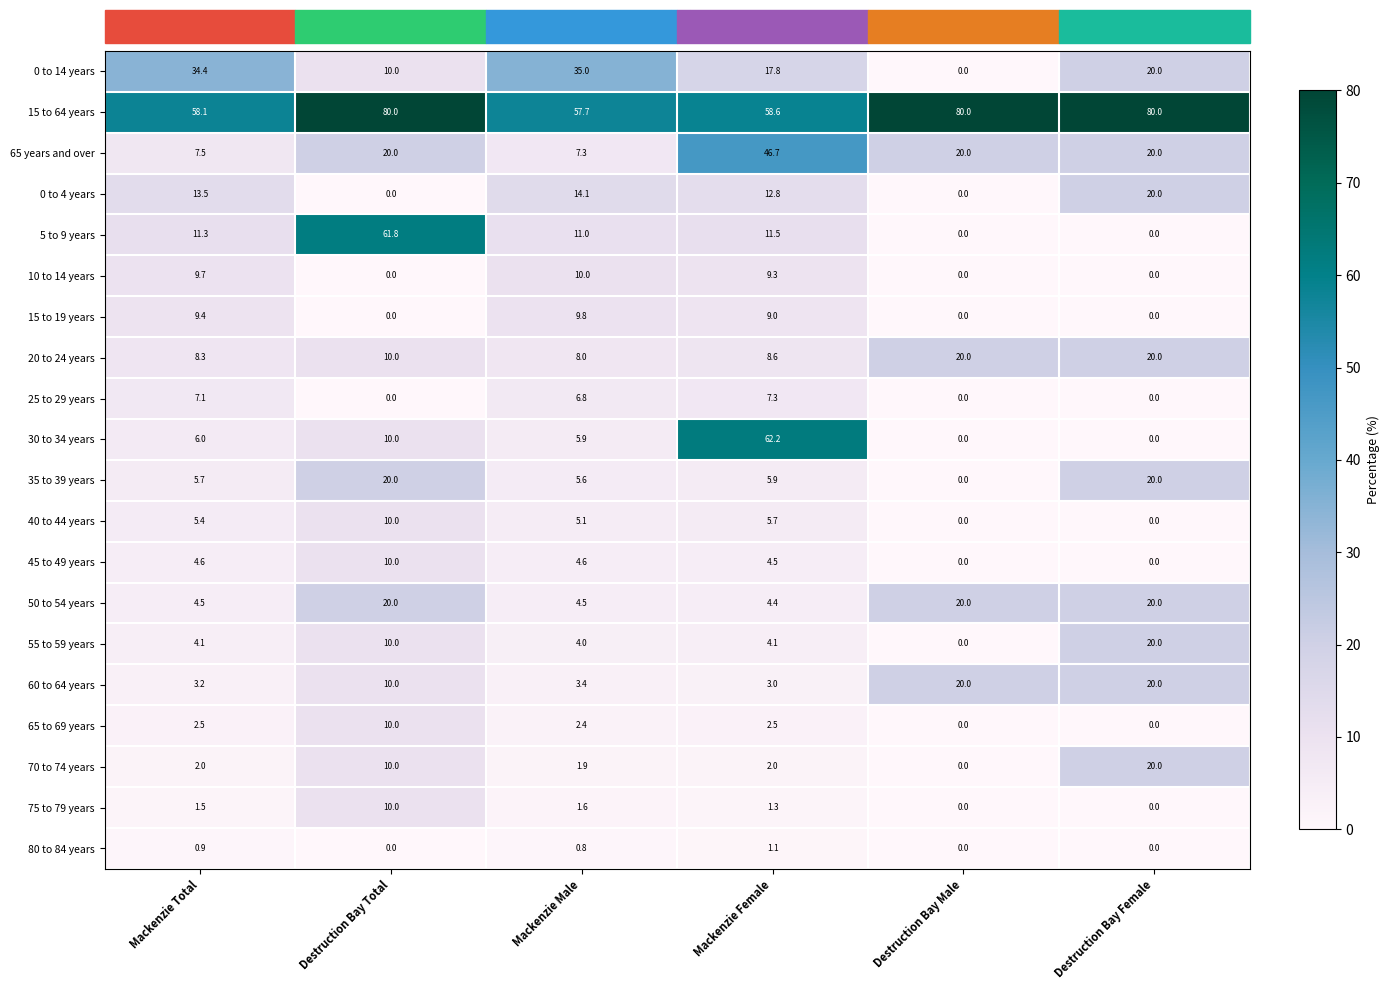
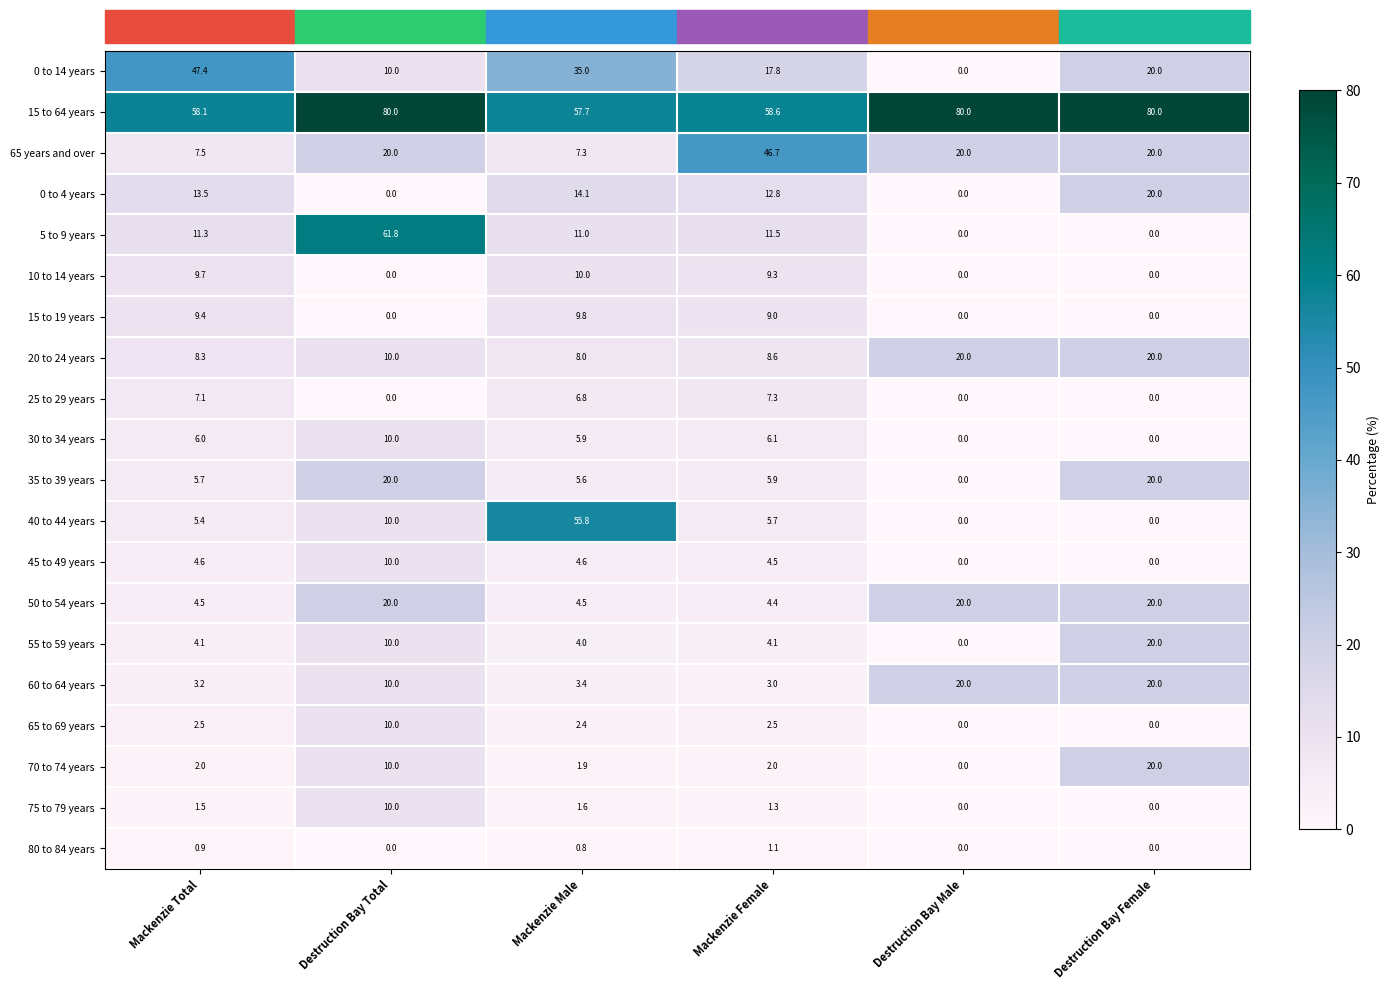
0 to 14 years, Mackenzie Total: 34.4 -> 47.4
30 to 34 years, Mackenzie Female: 62.2 -> 6.1
40 to 44 years, Mackenzie Male: 5.1 -> 55.8
